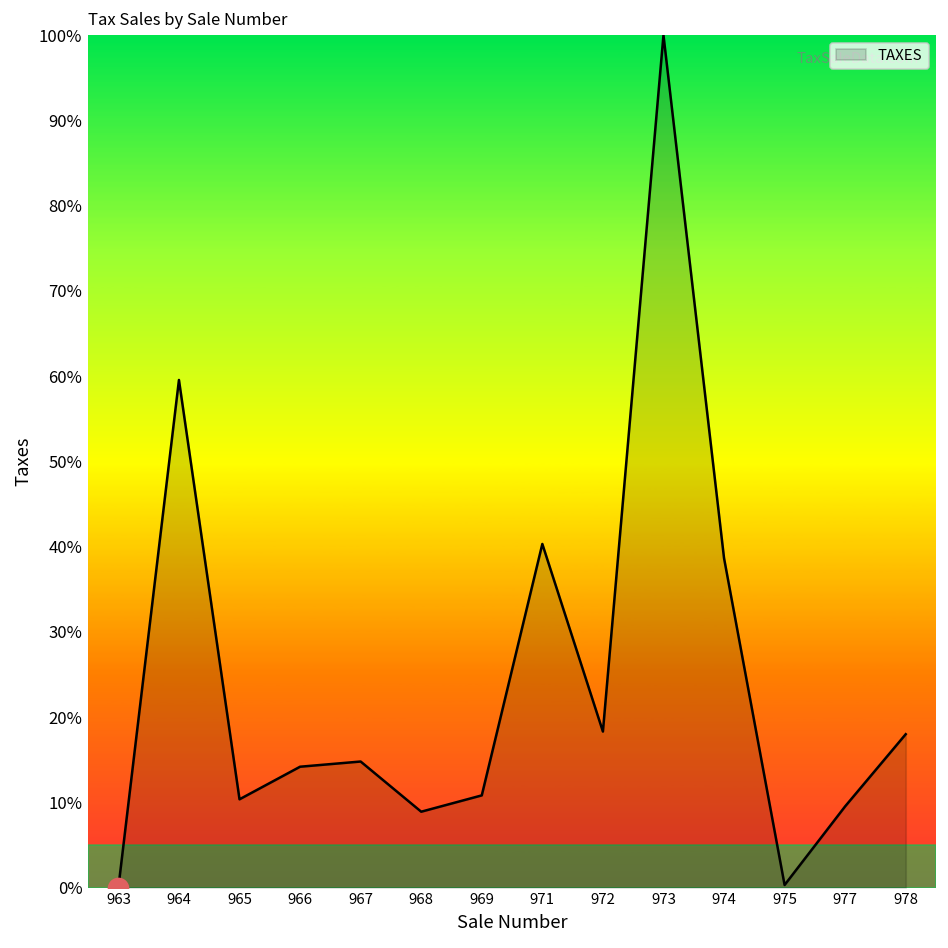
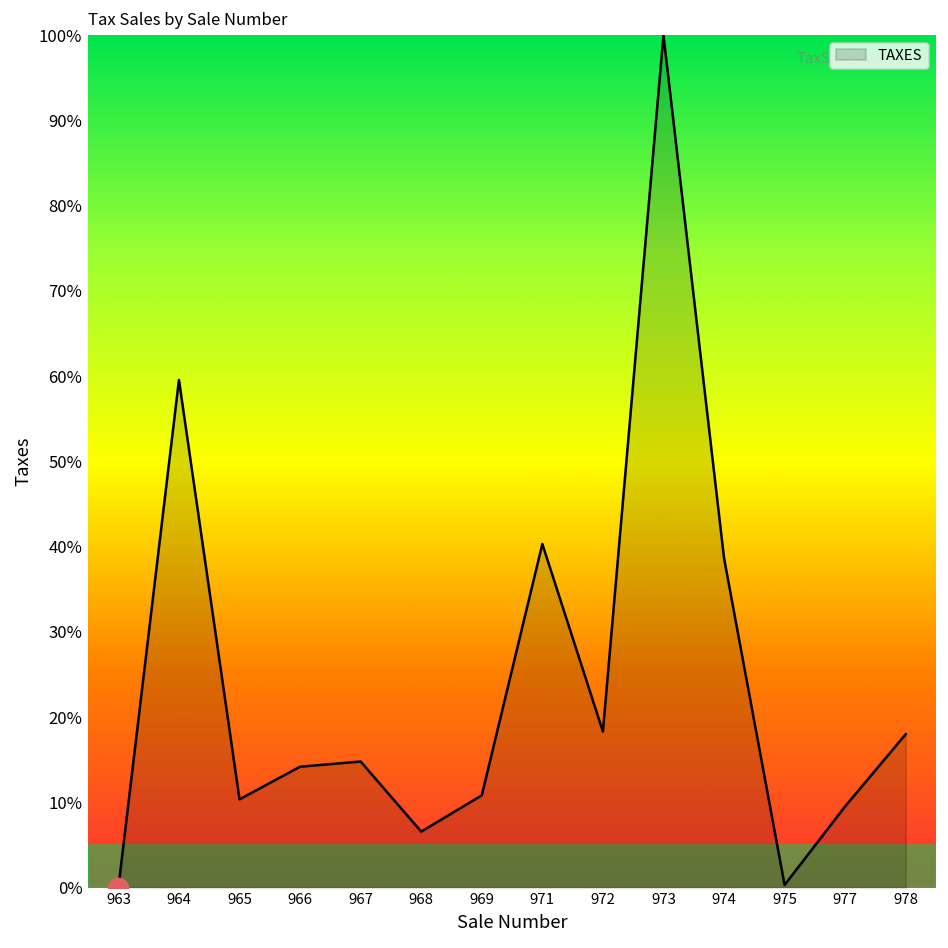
TAXES, 968: 9% -> 7%
